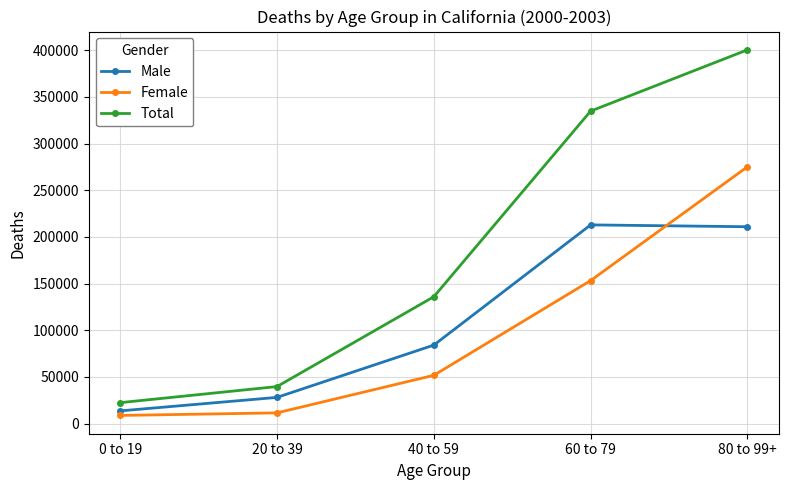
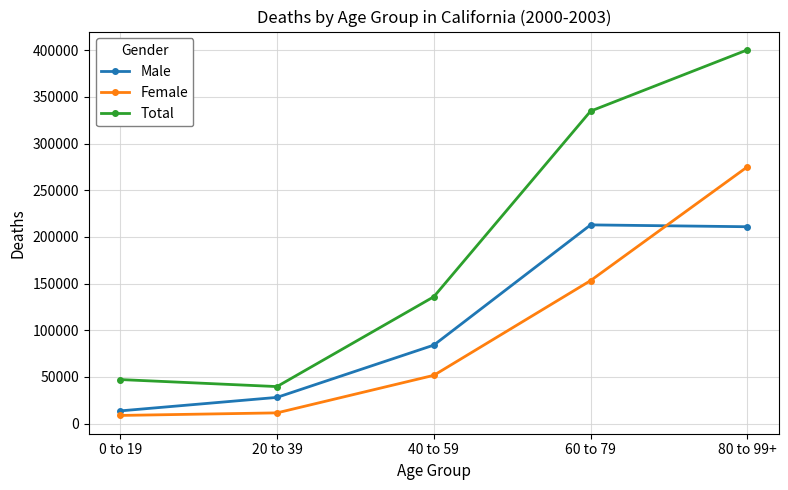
Total, 0 to 19: 20000 -> 50000
